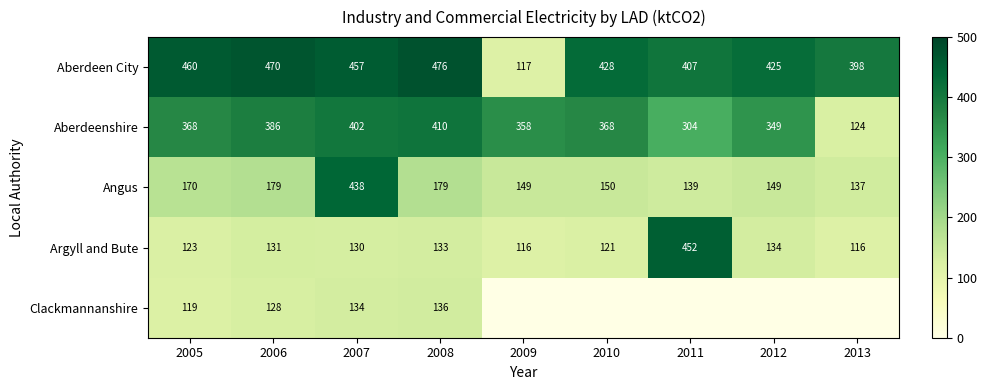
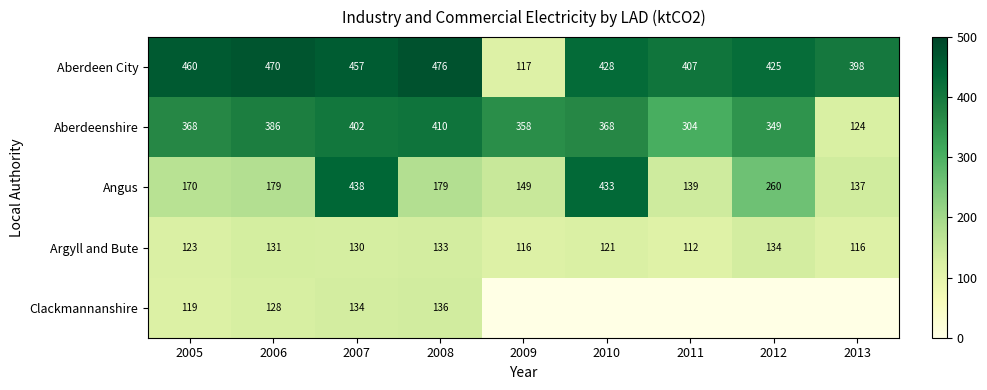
Angus, 2010: 150 -> 433
Angus, 2012: 149 -> 260
Argyll and Bute, 2011: 452 -> 112
